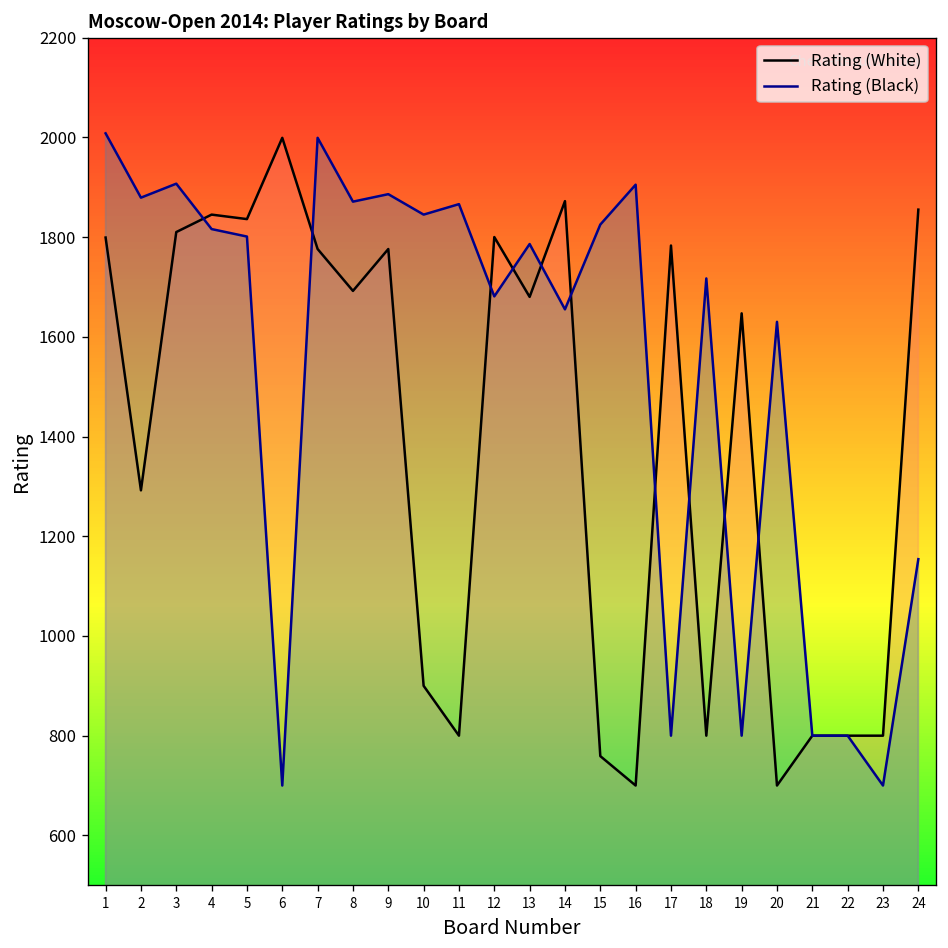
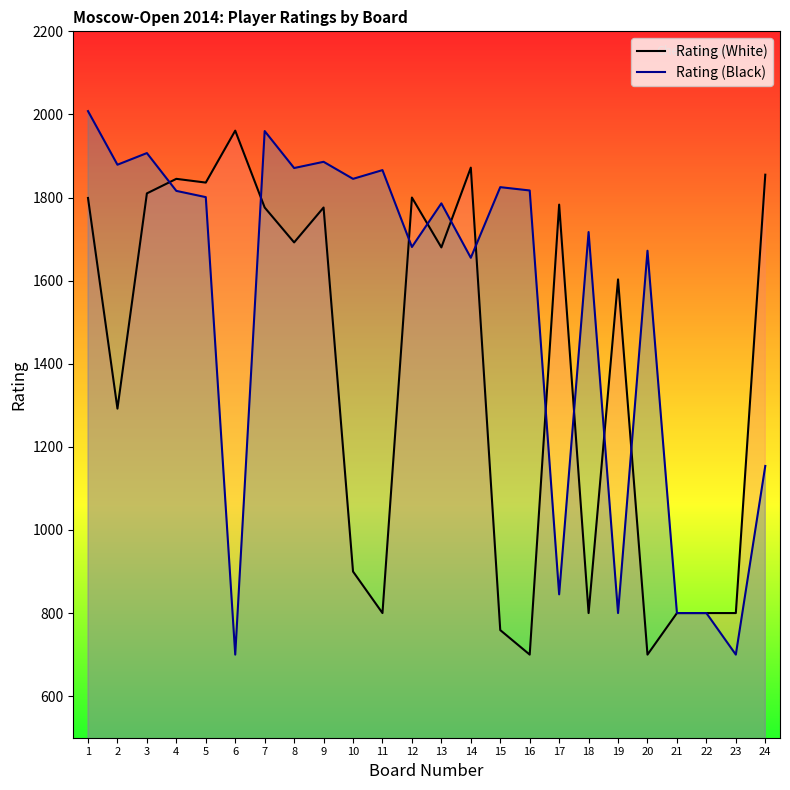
Rating (White), 6: 2000 -> 1960
Rating (Black), 7: 2000 -> 1960
Rating (Black), 16: 1910 -> 1820
Rating (Black), 17: 800 -> 850
Rating (White), 19: 1650 -> 1600
Rating (Black), 20: 1630 -> 1670
